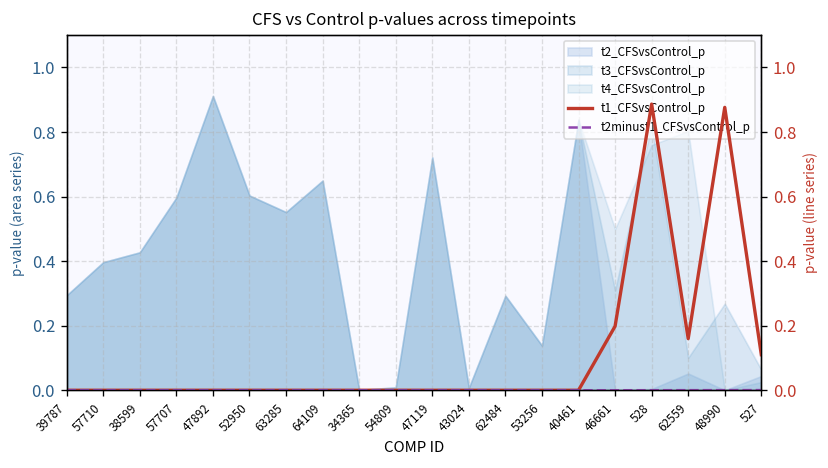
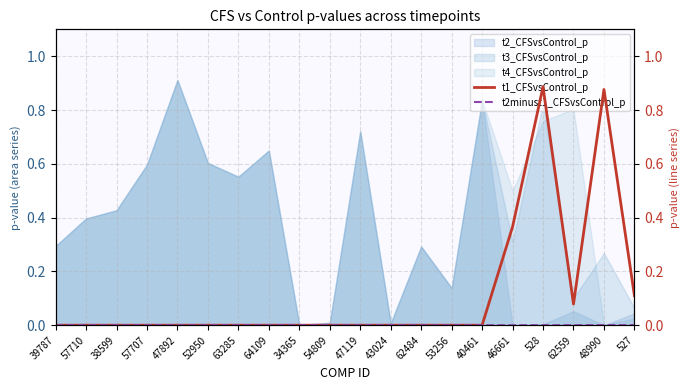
t1_CFSvsControl_p, 46661: 0.20 -> 0.37
t1_CFSvsControl_p, 62559: 0.16 -> 0.08
